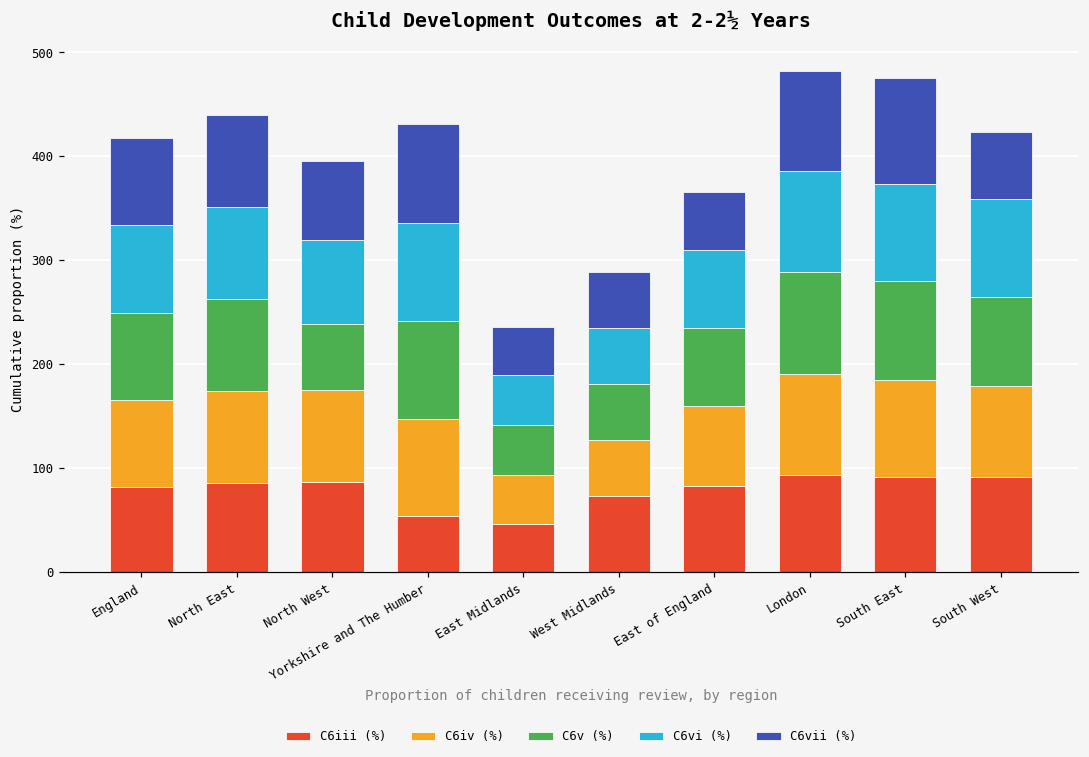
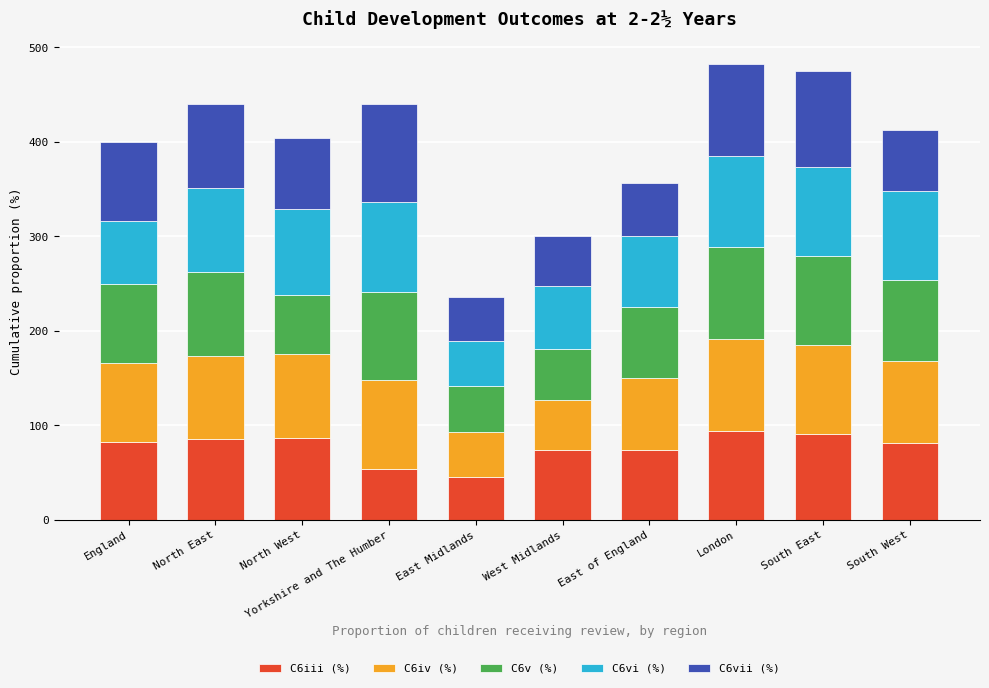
C6vi (%), England: 80 -> 70
C6vi (%), North West: 80 -> 90
C6vii (%), Yorkshire and The Humber: 90 -> 100
C6vi (%), West Midlands: 50 -> 70
C6iii (%), East of England: 80 -> 70
C6iii (%), South West: 90 -> 80
